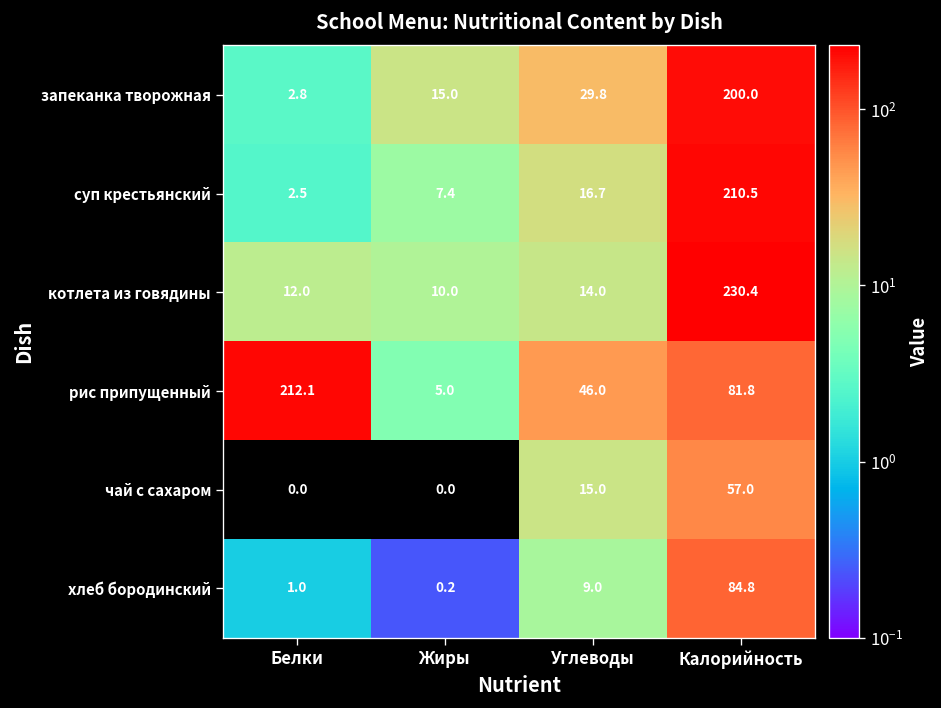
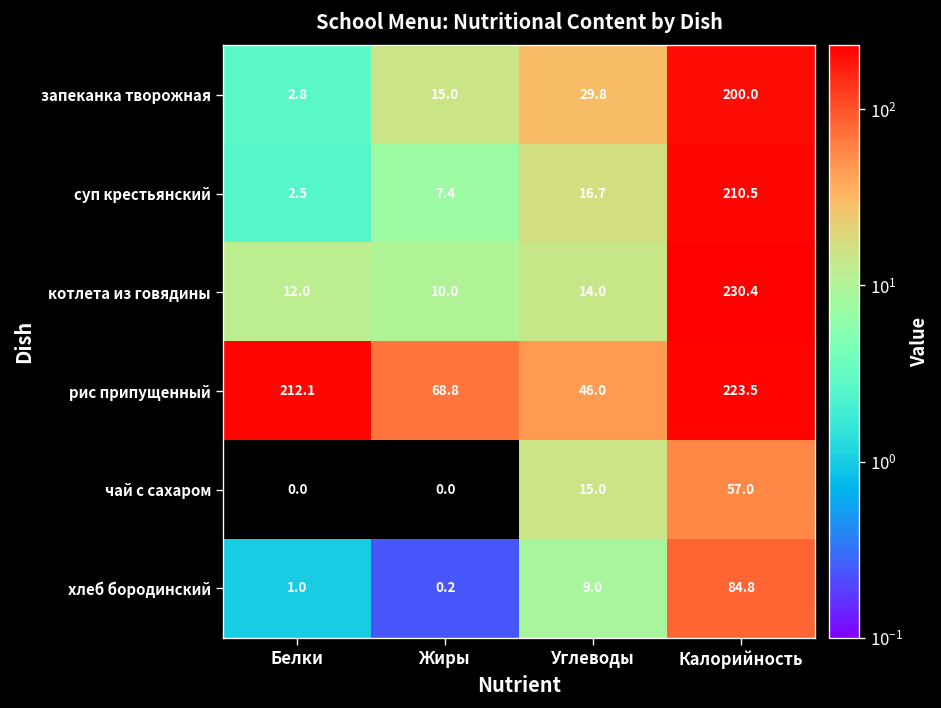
рис припущенный, Жиры: 5.0 -> 68.8
рис припущенный, Калорийность: 81.8 -> 223.5
